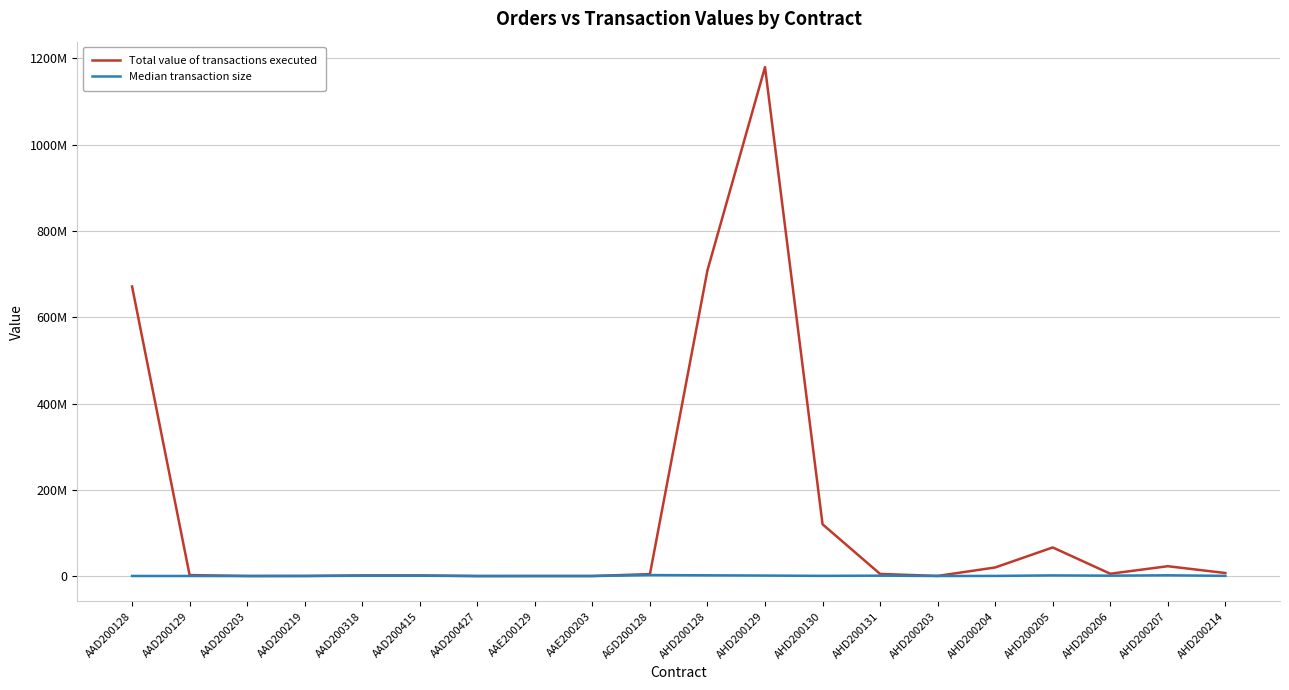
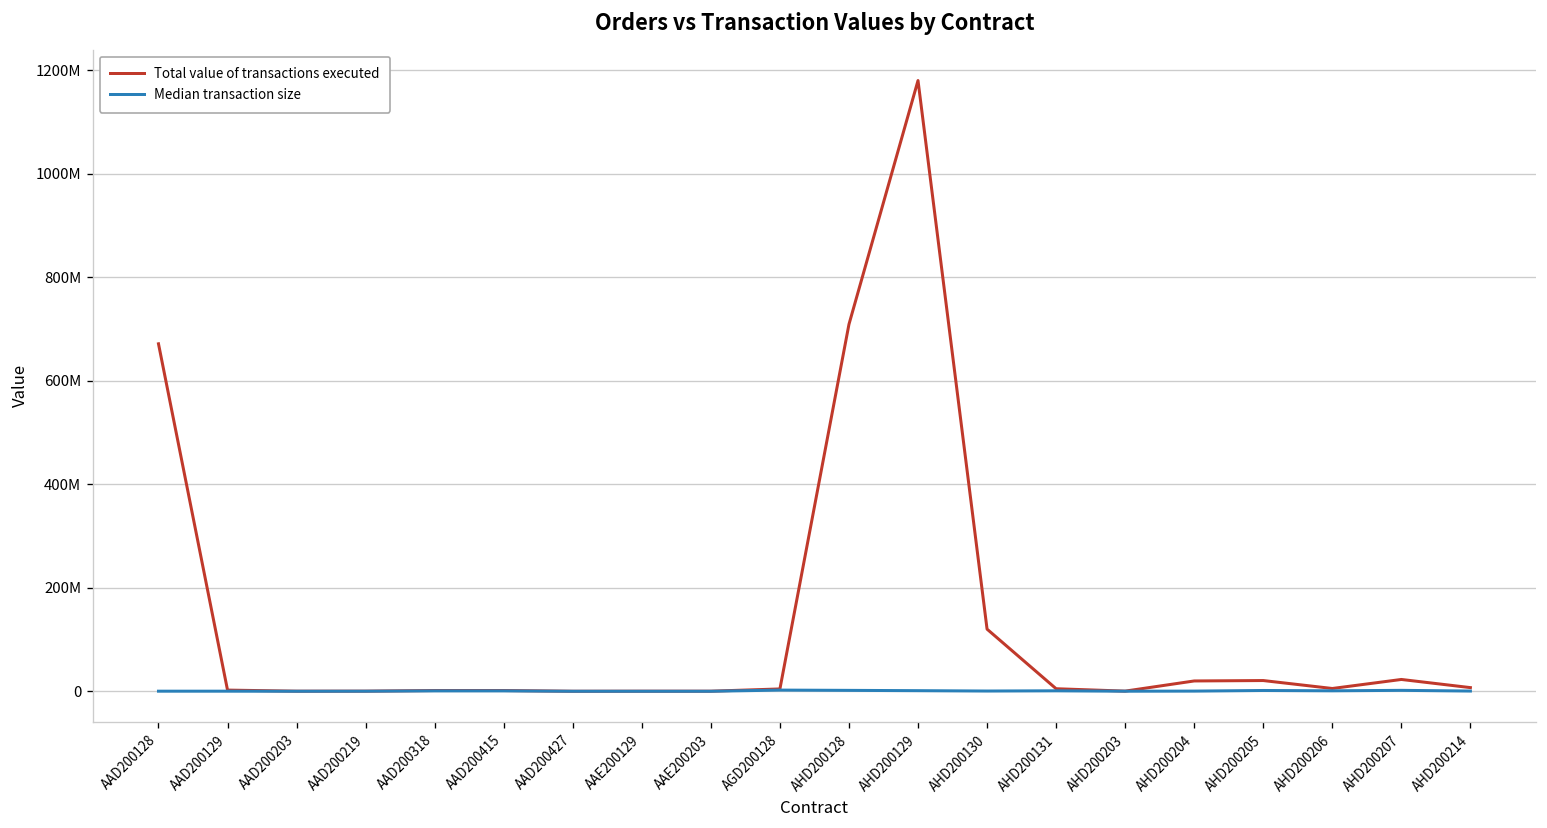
Total value of transactions executed, AHD200205: 70000000 -> 20000000
